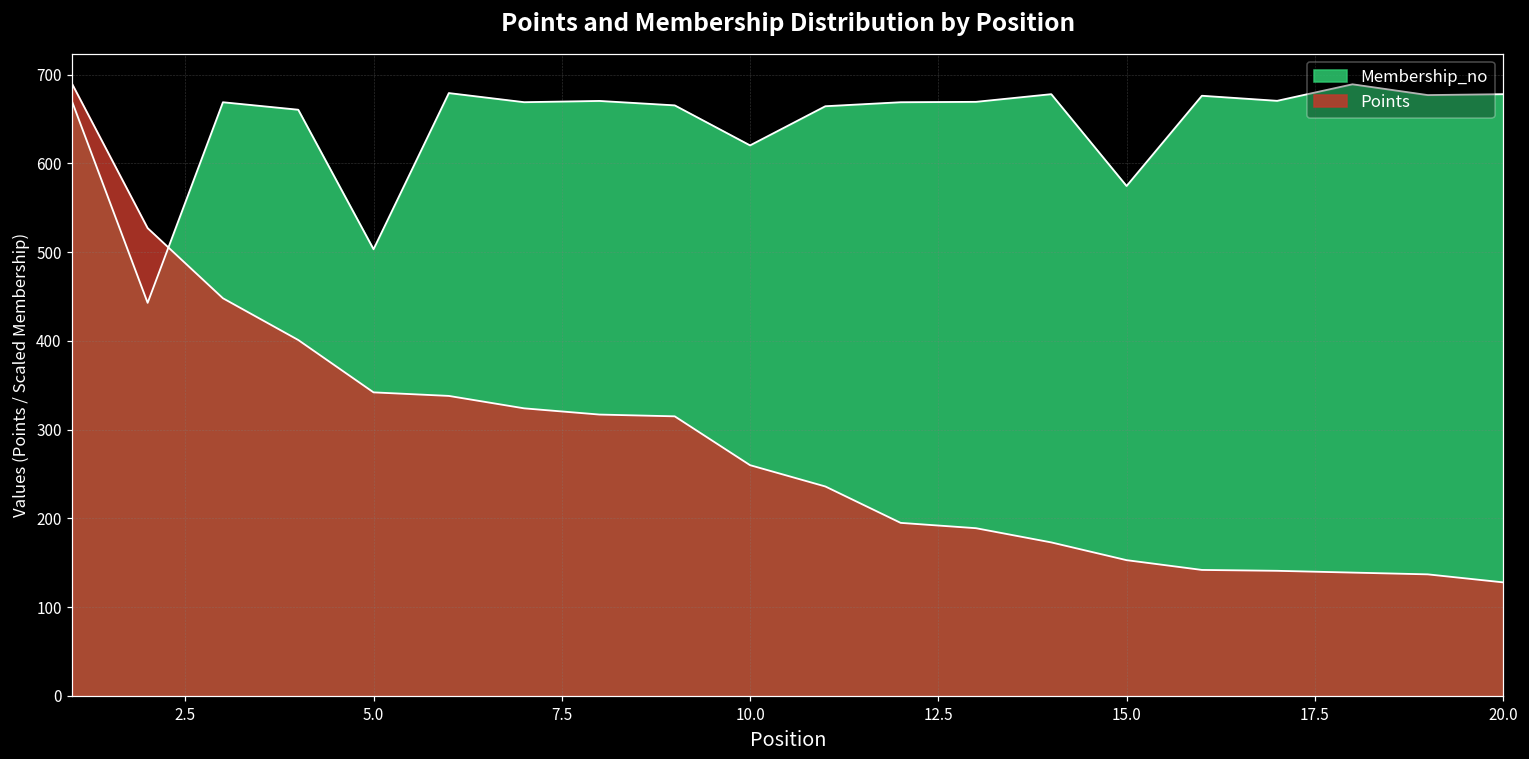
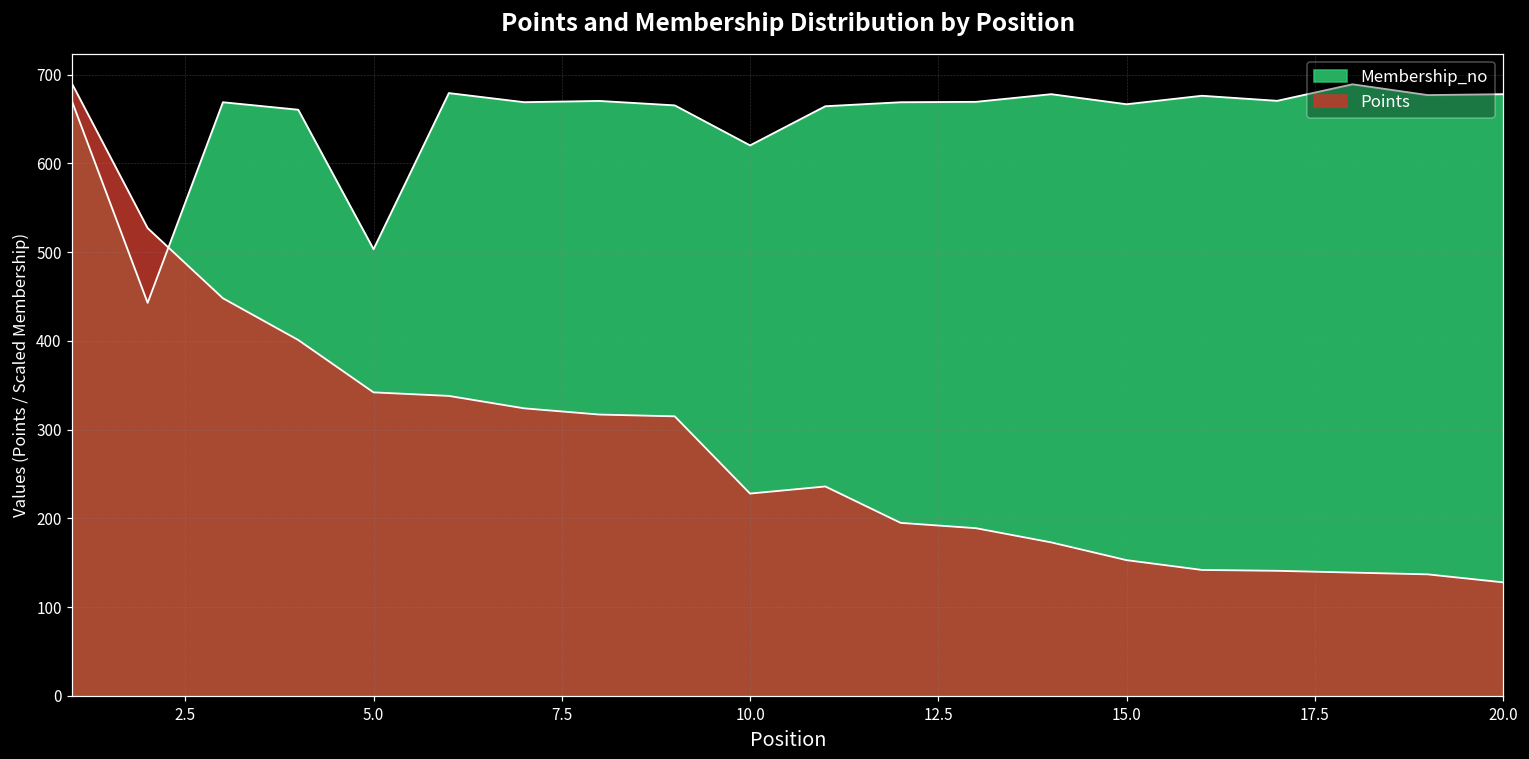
Points, 10.0: 260 -> 230
Membership_no, 15.0: 570 -> 670
